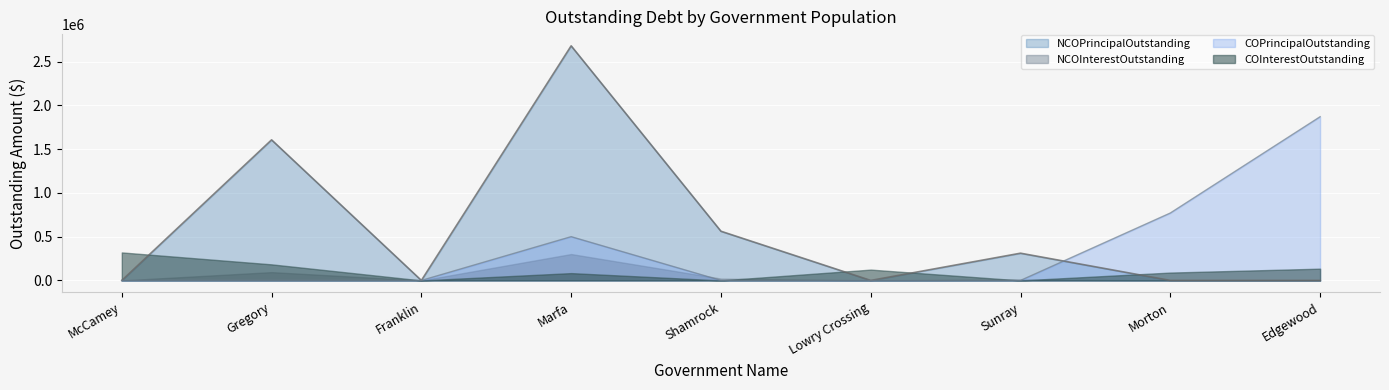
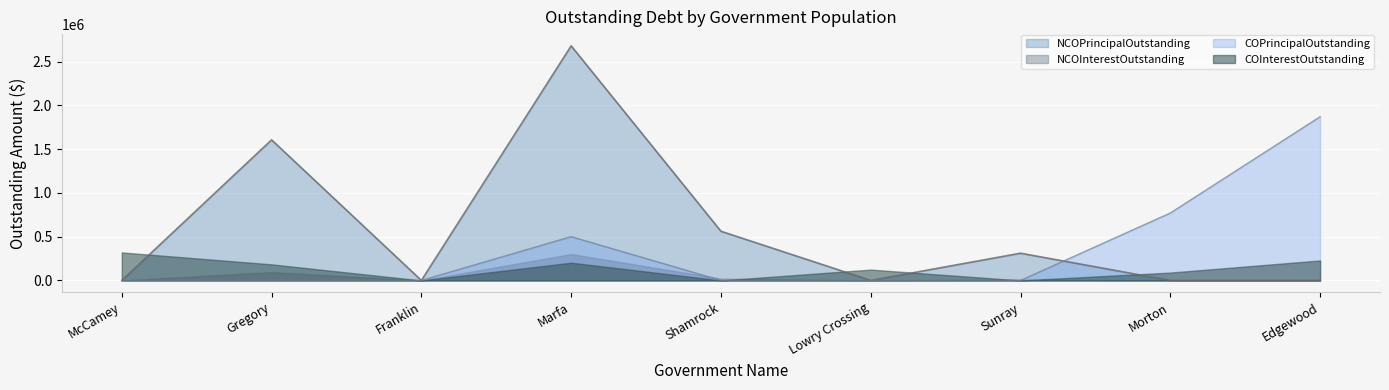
COInterestOutstanding, Marfa: 100000 -> 200000
COInterestOutstanding, Edgewood: 100000 -> 200000
